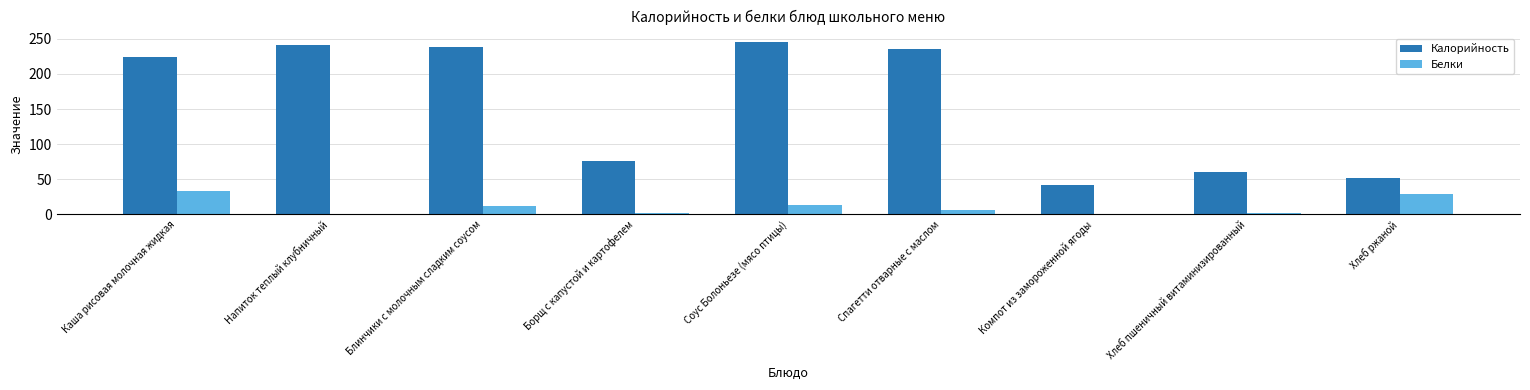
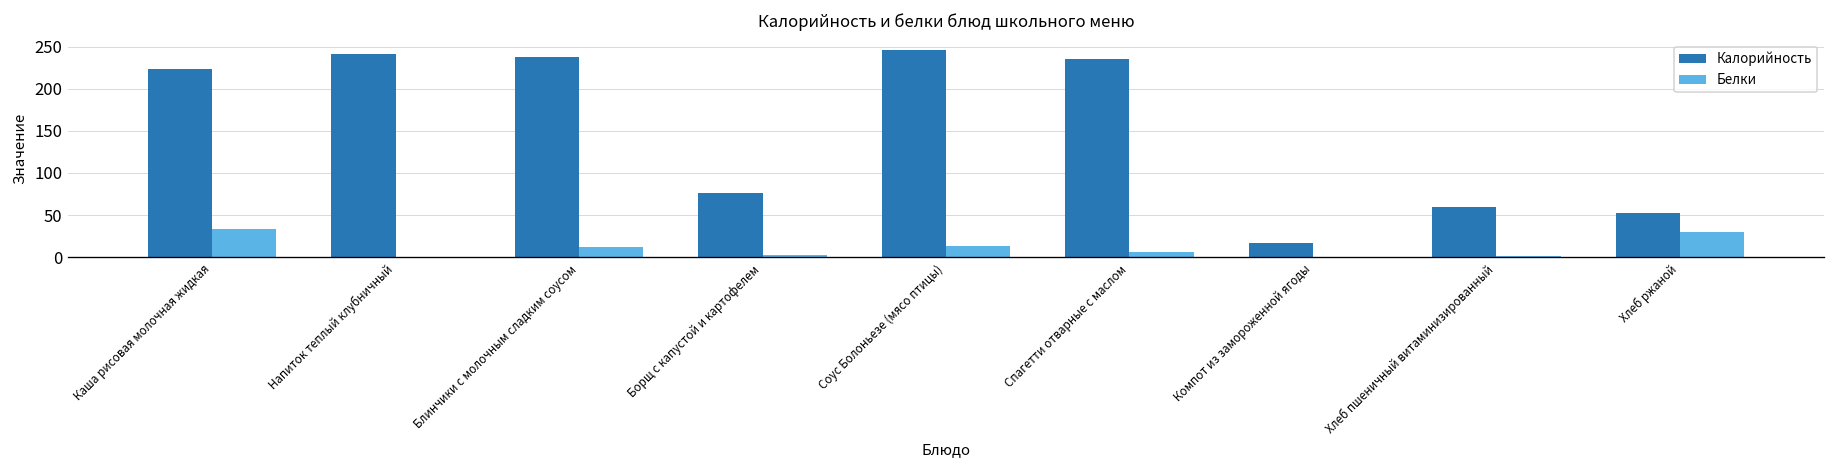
Калорийность, Компот из замороженной ягоды: 40 -> 20
